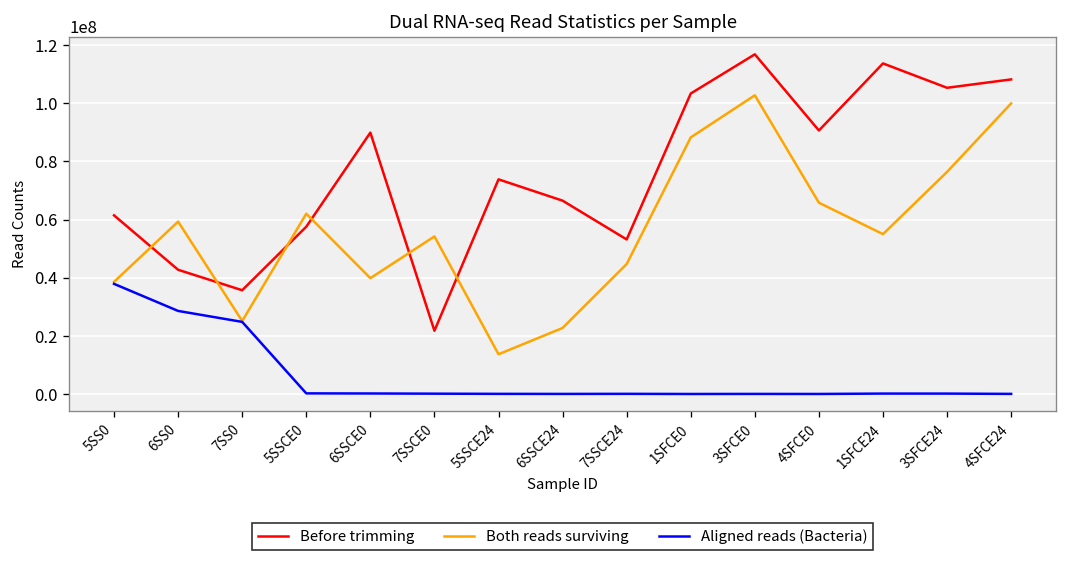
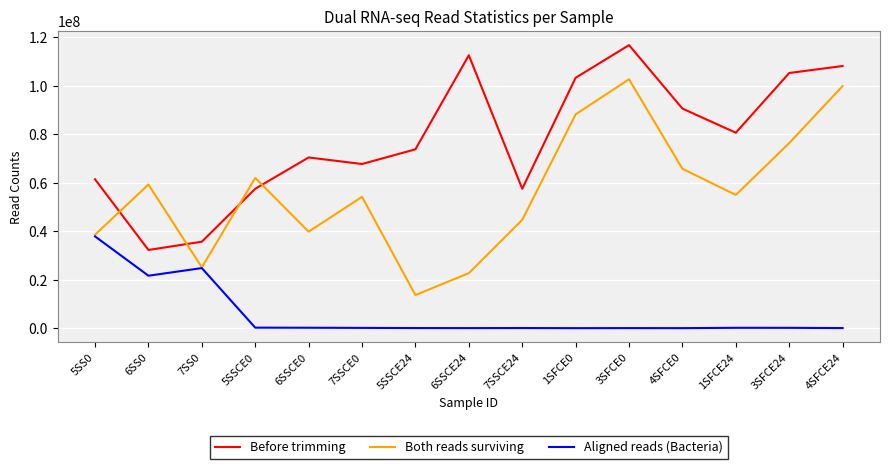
Before trimming, 6SS0: 43000000 -> 32000000
Aligned reads (Bacteria), 6SS0: 29000000 -> 22000000
Before trimming, 6SSCE0: 90000000 -> 70000000
Before trimming, 7SSCE0: 22000000 -> 68000000
Before trimming, 6SSCE24: 66000000 -> 113000000
Before trimming, 7SSCE24: 53000000 -> 58000000
Before trimming, 1SFCE24: 114000000 -> 81000000
